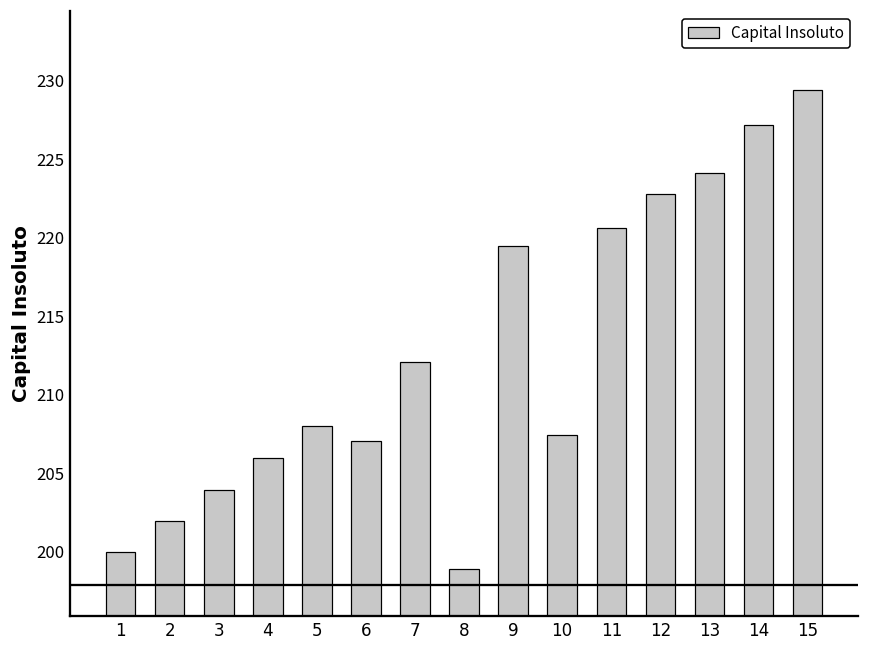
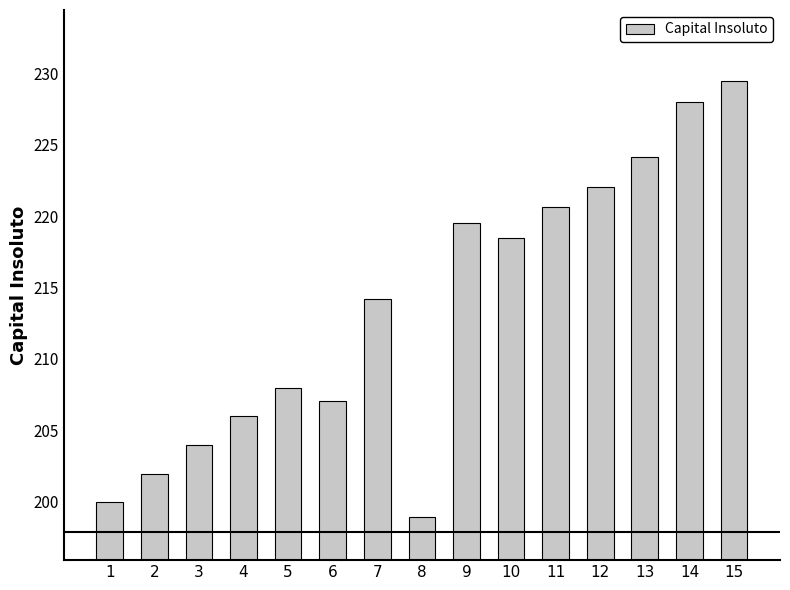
7: 212.1 -> 214.2
10: 207.5 -> 218.5
12: 222.8 -> 222.1
14: 227.2 -> 228.0
